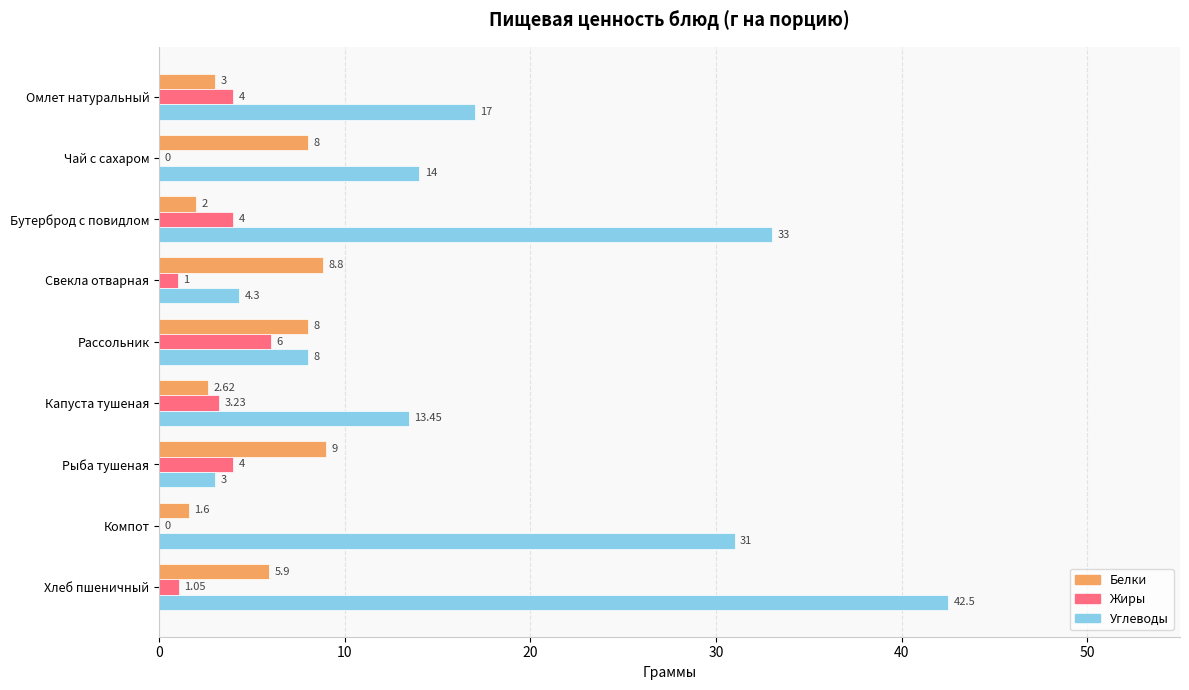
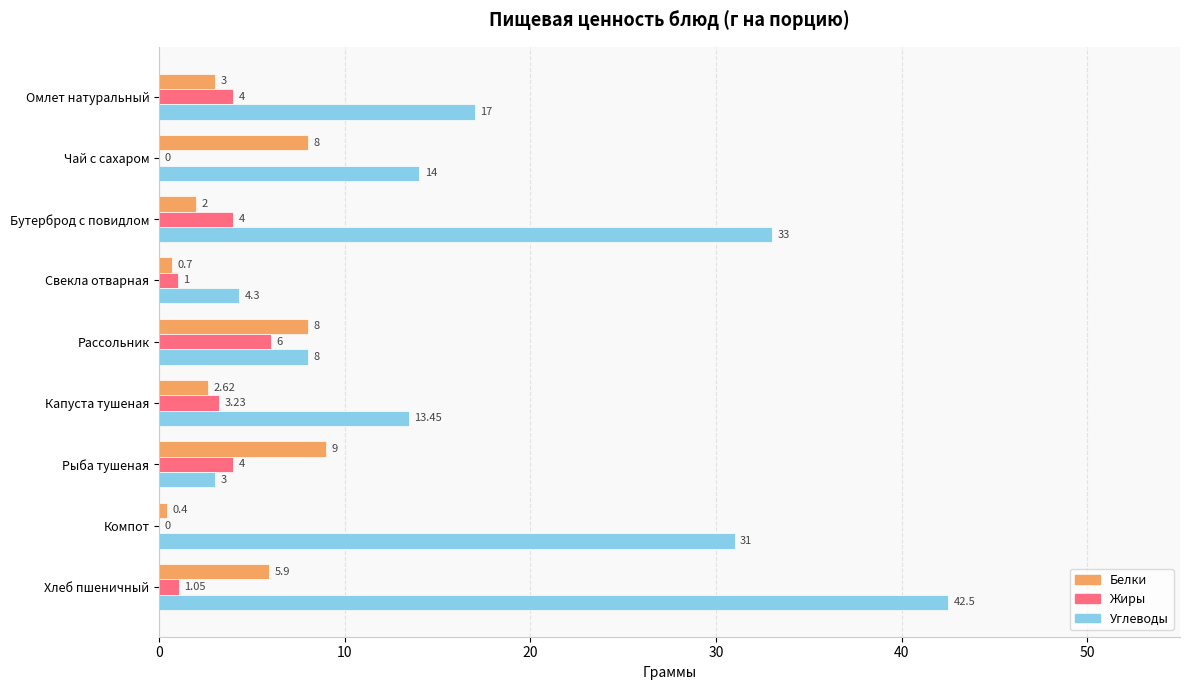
Белки, Свекла отварная: 8.8 -> 0.7
Белки, Компот: 1.6 -> 0.4
